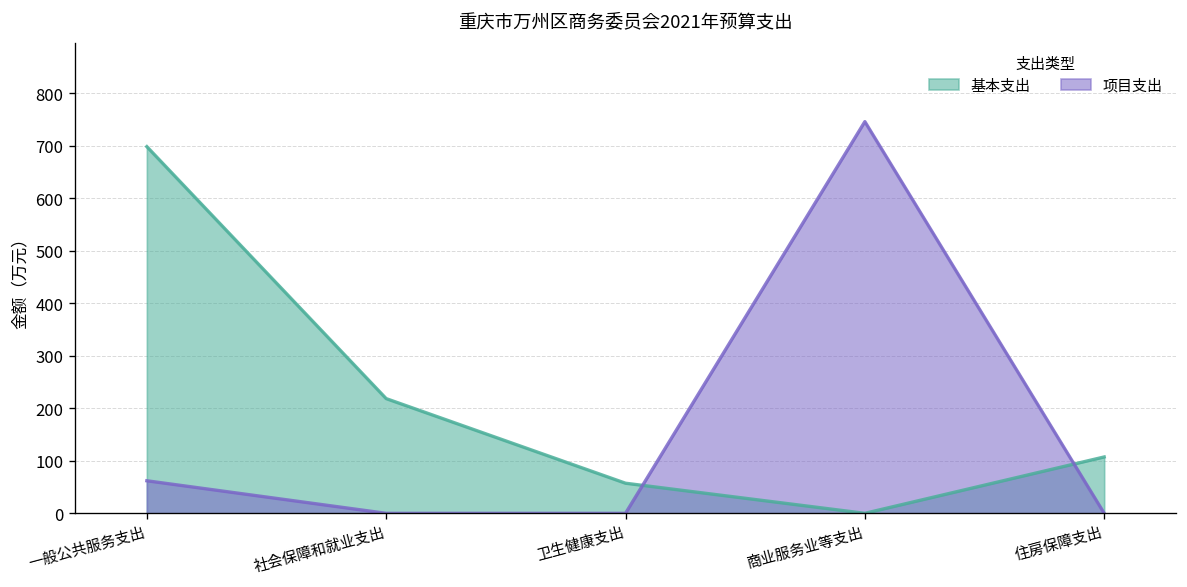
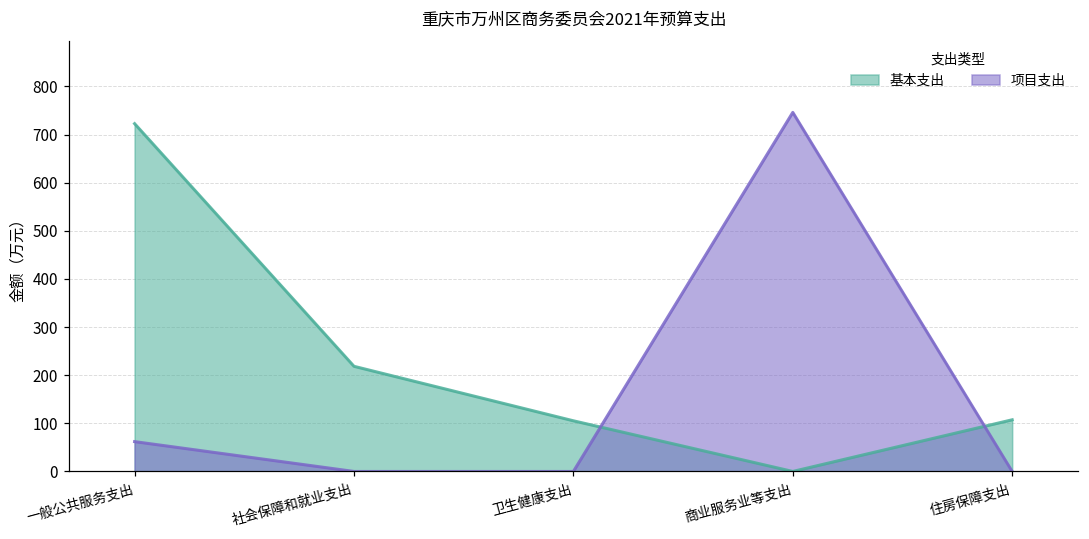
基本支出, 一般公共服务支出: 700 -> 720
基本支出, 卫生健康支出: 60 -> 110
